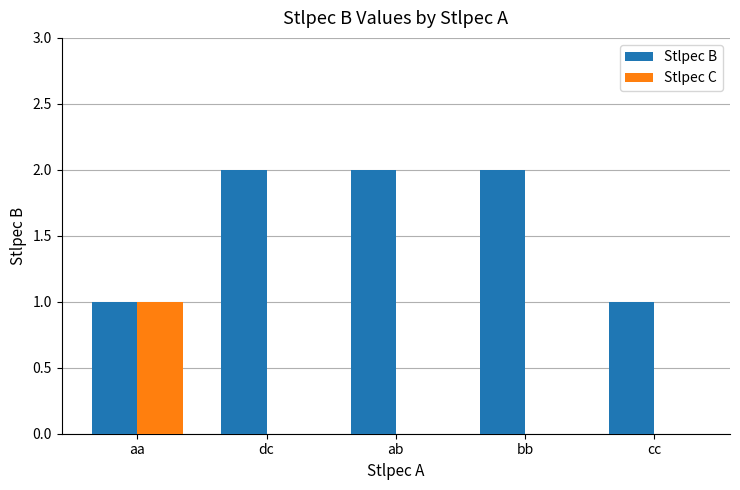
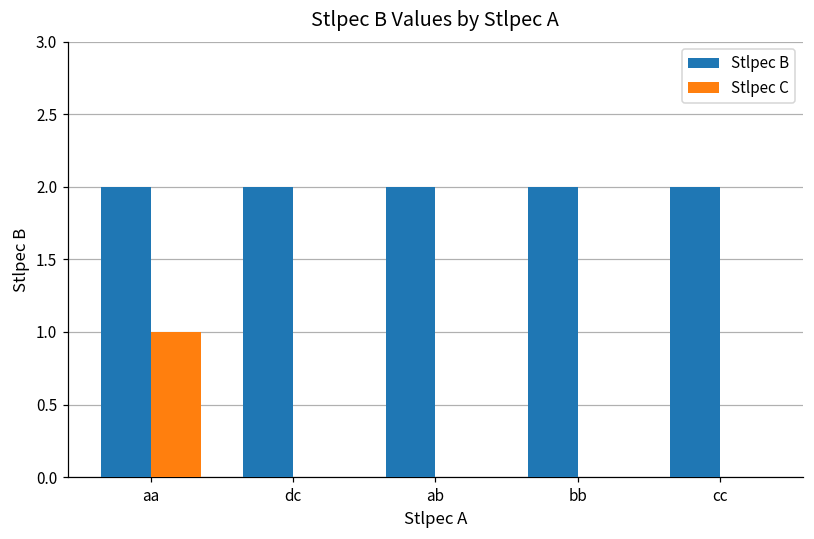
Stlpec B, aa: 1 -> 2
Stlpec B, cc: 1 -> 2
